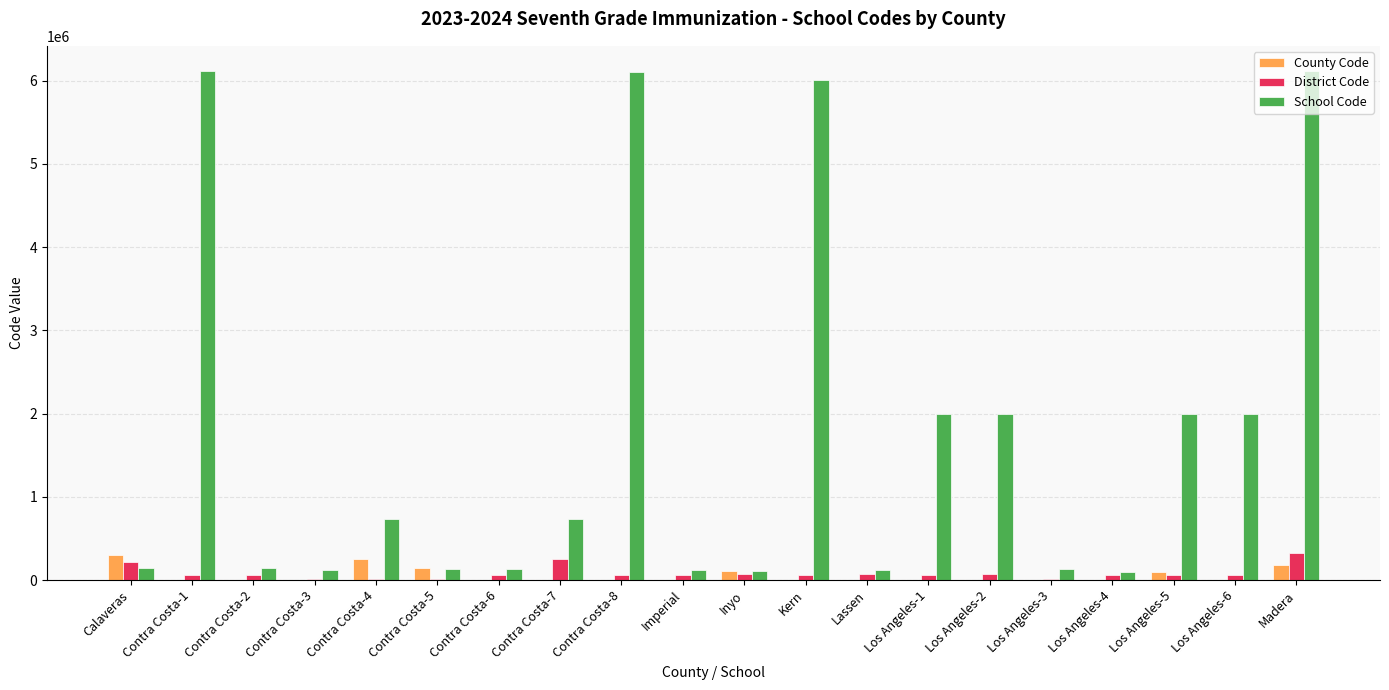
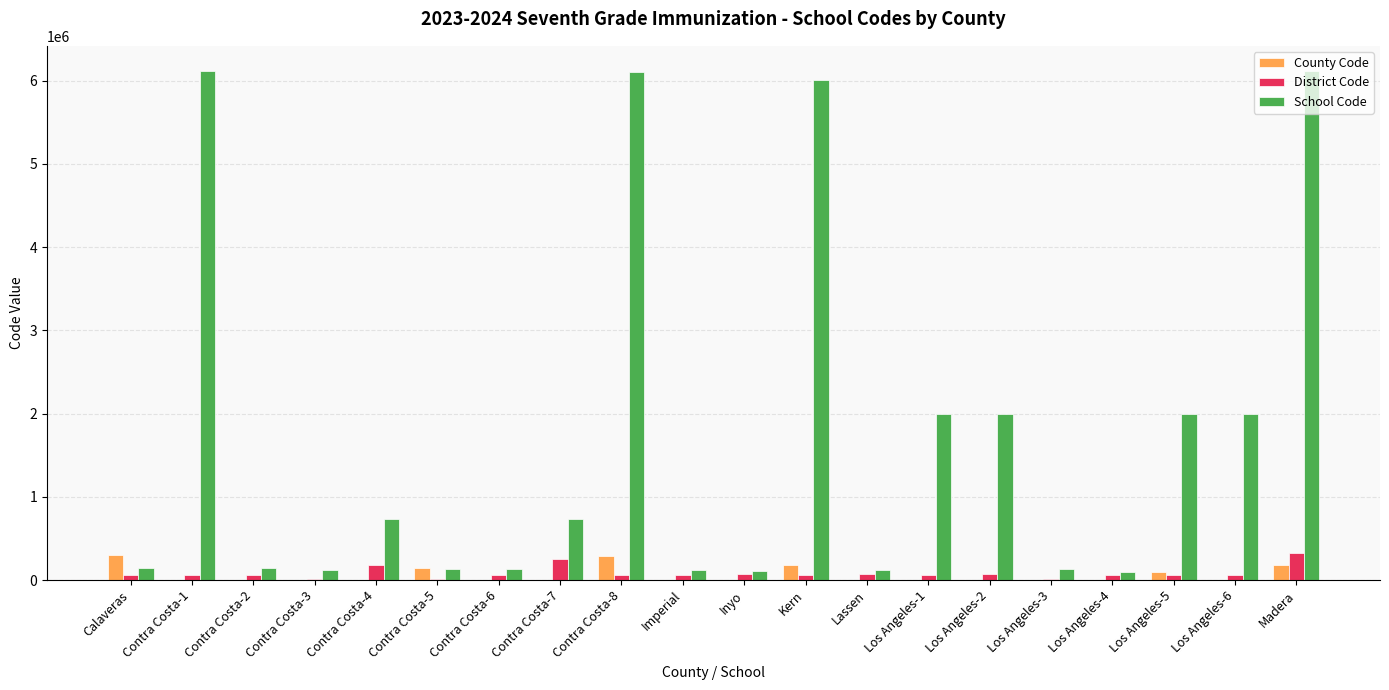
District Code, Calaveras: 200000 -> 100000
County Code, Contra Costa-4: 200000 -> 0
District Code, Contra Costa-4: 0 -> 200000
County Code, Contra Costa-8: 0 -> 300000
County Code, Inyo: 100000 -> 0
County Code, Kern: 0 -> 200000
